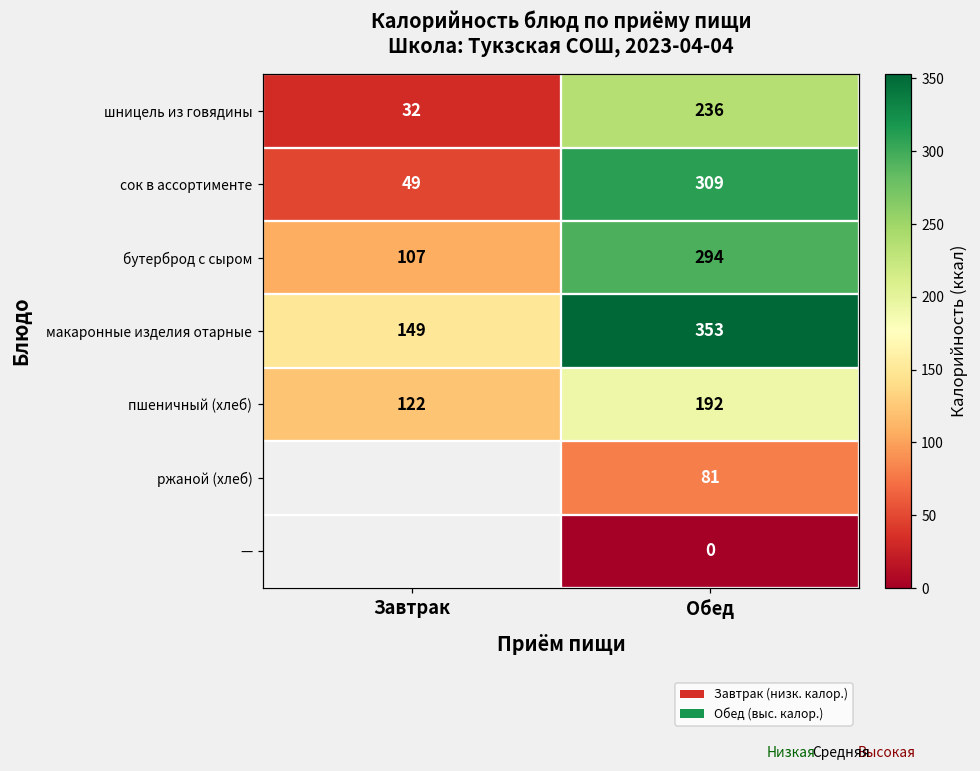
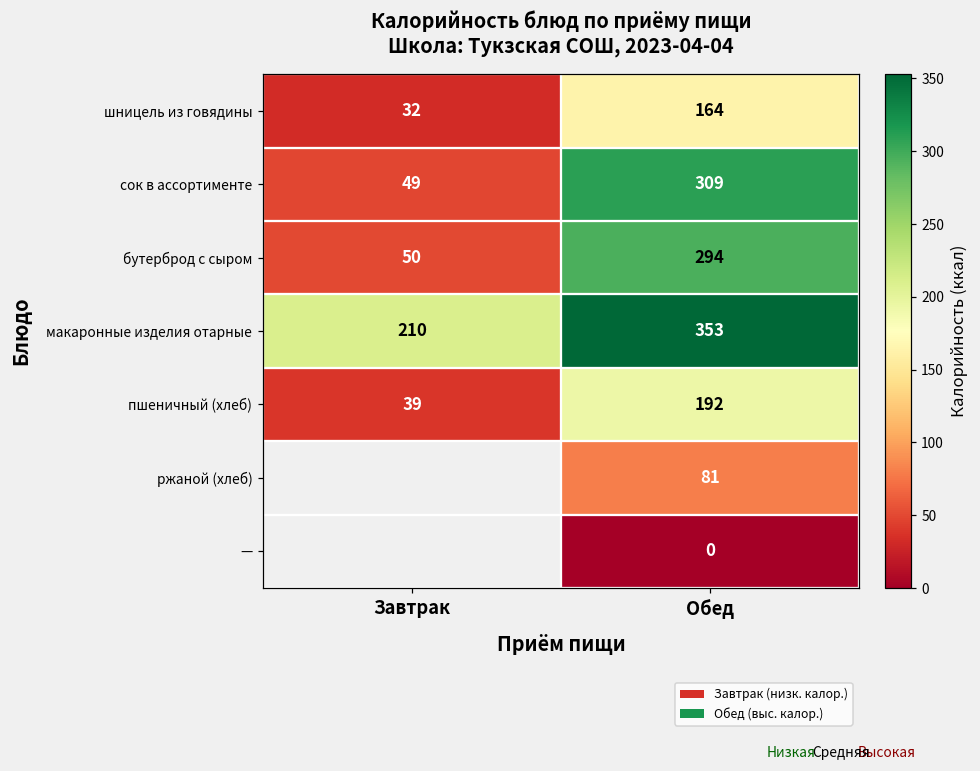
шницель из говядины, Обед: 236 -> 164
бутерброд с сыром, Завтрак: 107 -> 50
макаронные изделия отарные, Завтрак: 149 -> 210
пшеничный (хлеб), Завтрак: 122 -> 39
